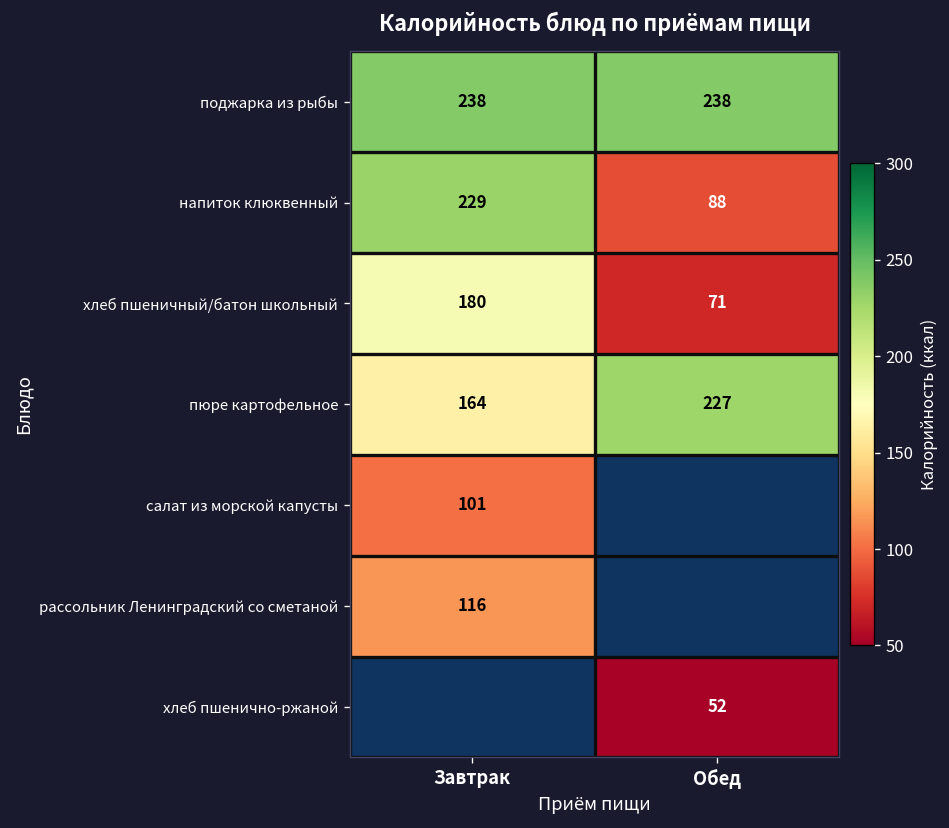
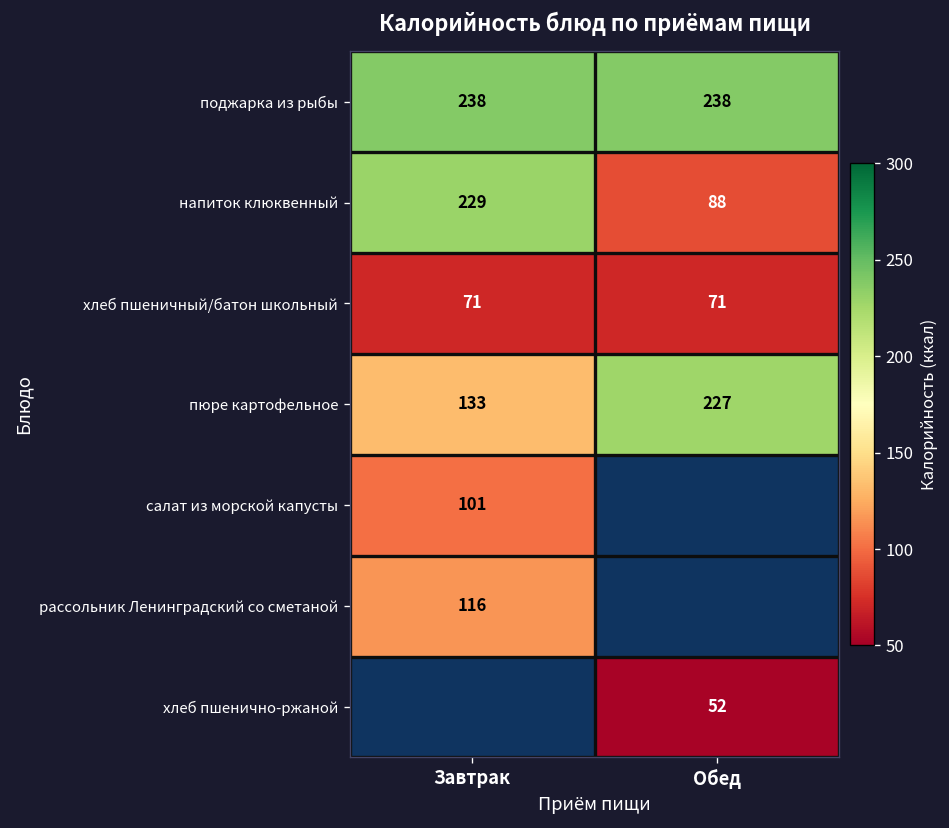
хлеб пшеничный/батон школьный, Завтрак: 180 -> 71
пюре картофельное, Завтрак: 164 -> 133
